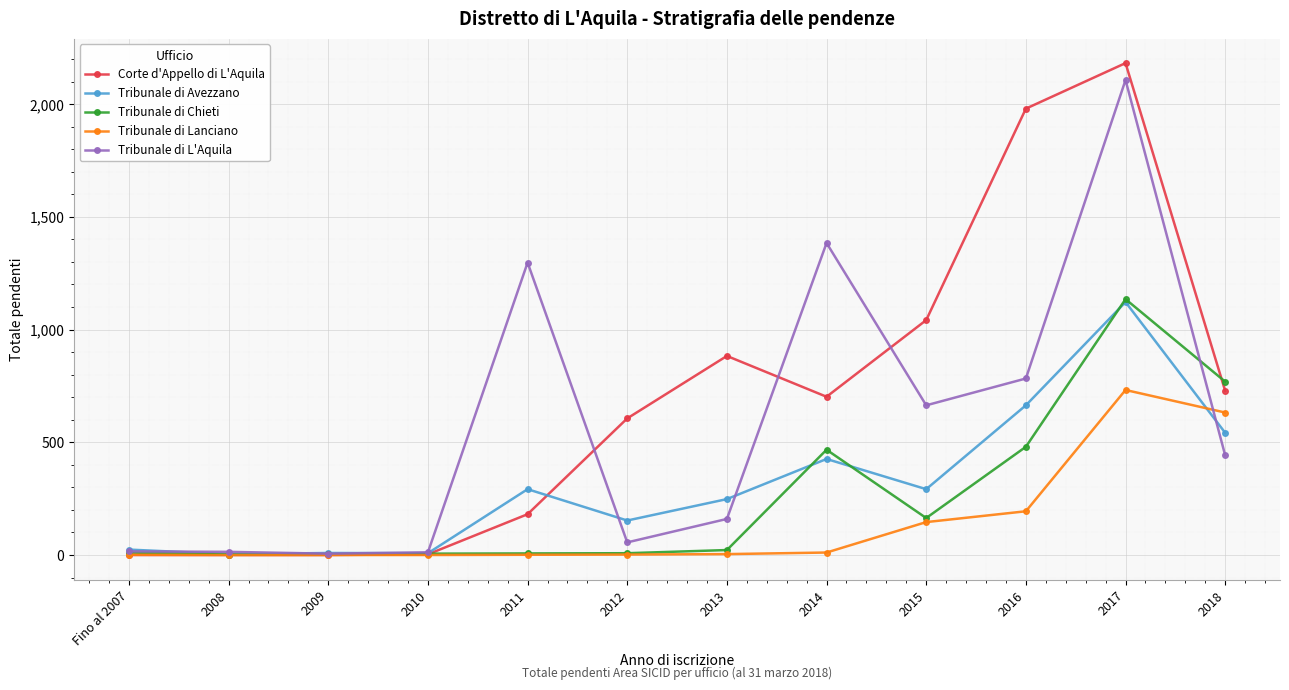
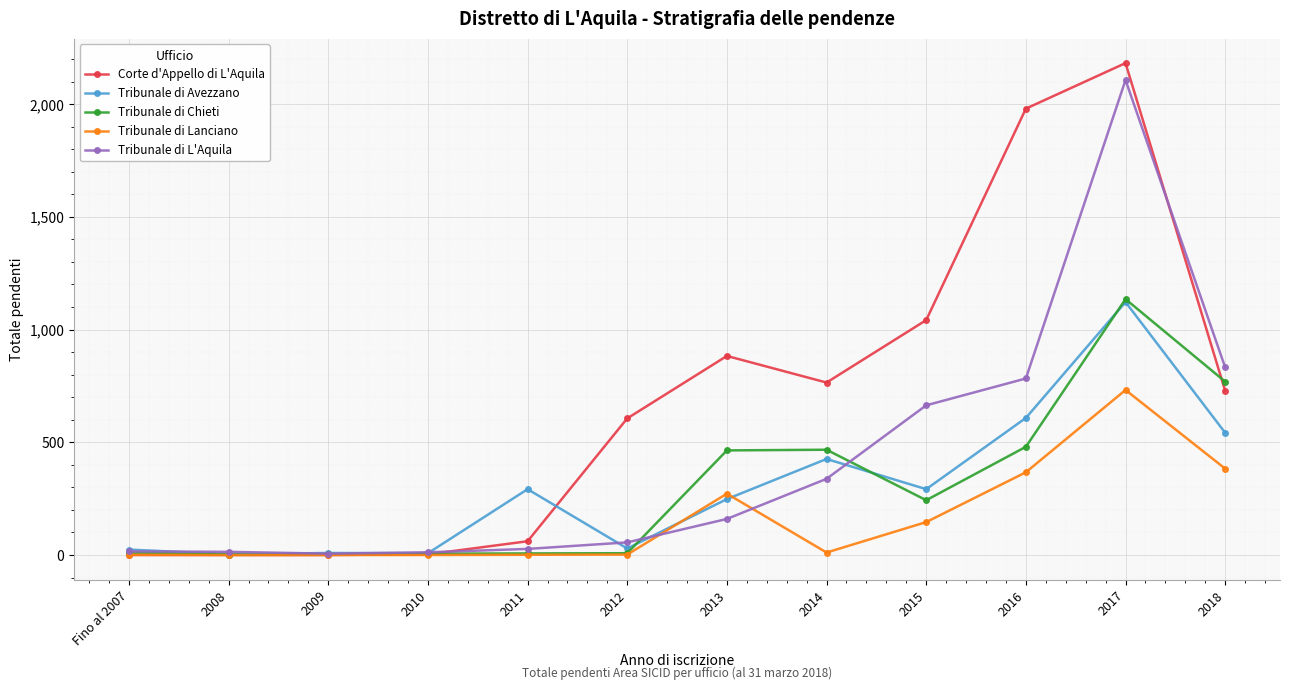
Corte d'Appello di L'Aquila, 2011: 180 -> 60
Tribunale di L'Aquila, 2011: 1,300 -> 30
Tribunale di Avezzano, 2012: 150 -> 30
Tribunale di Chieti, 2013: 20 -> 460
Tribunale di Lanciano, 2013: 0 -> 270
Corte d'Appello di L'Aquila, 2014: 700 -> 770
Tribunale di L'Aquila, 2014: 1,380 -> 340
Tribunale di Chieti, 2015: 160 -> 240
Tribunale di Avezzano, 2016: 660 -> 610
Tribunale di Lanciano, 2016: 190 -> 370
Tribunale di Lanciano, 2018: 630 -> 380
Tribunale di L'Aquila, 2018: 440 -> 830
